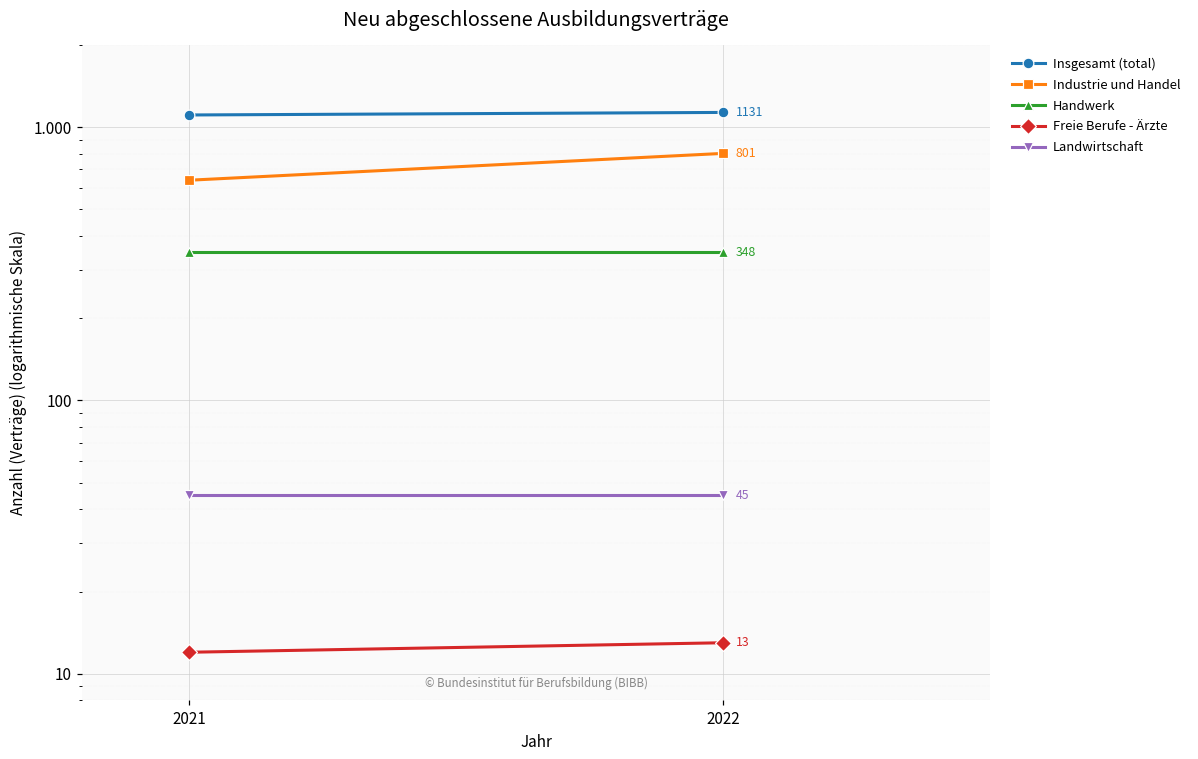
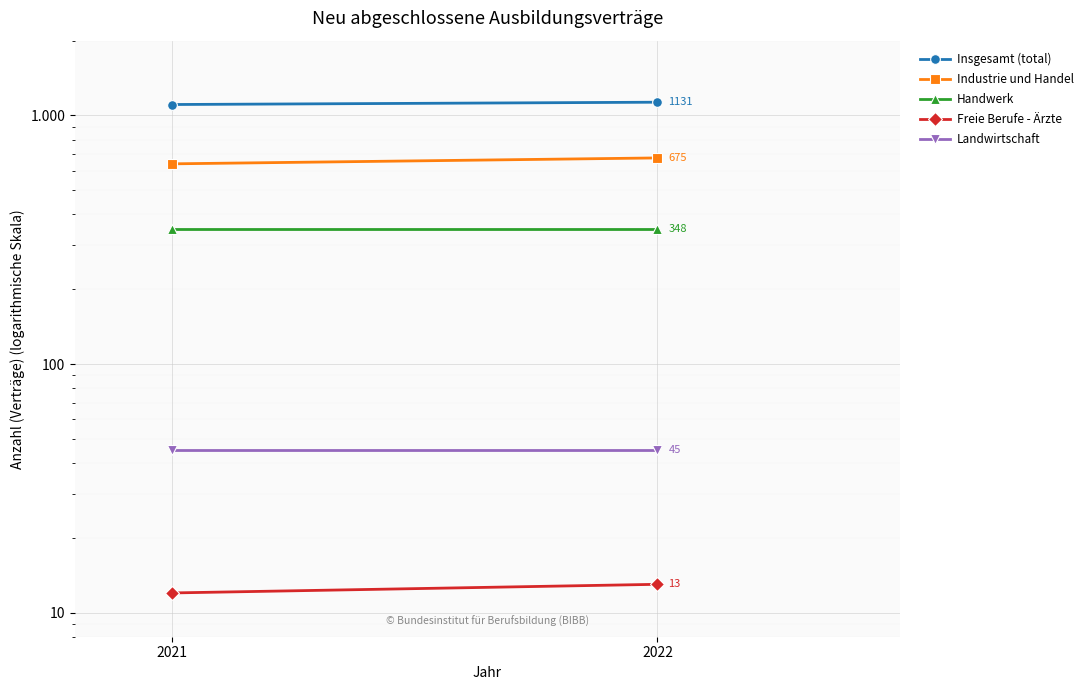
Industrie und Handel, 2022: 801 -> 675
